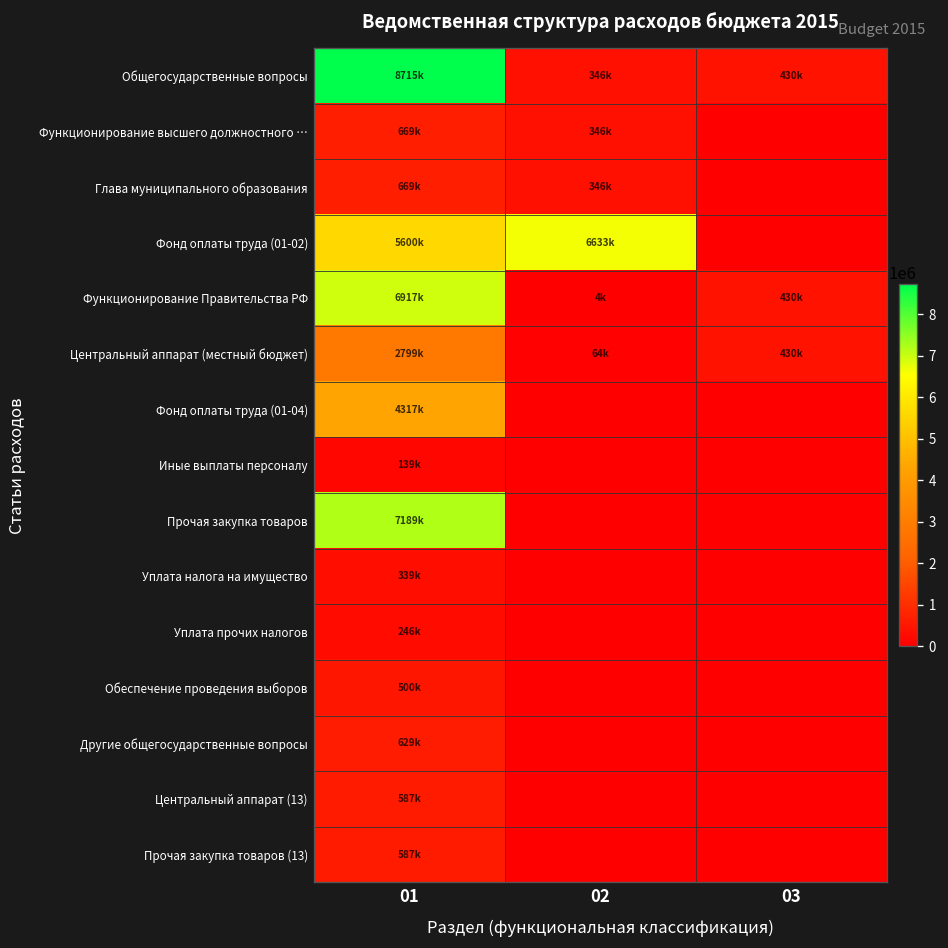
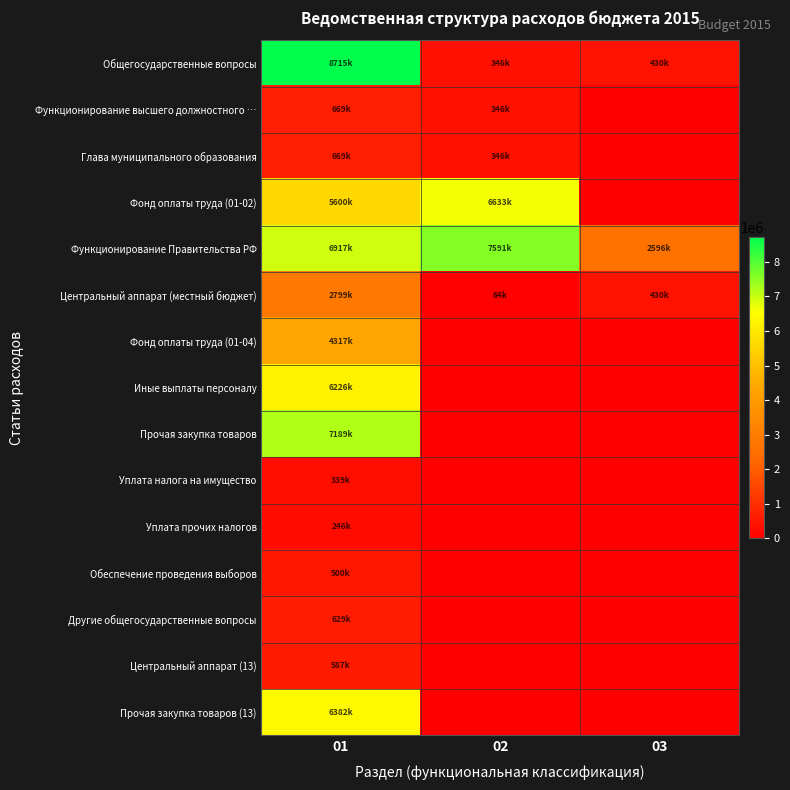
Функционирование Правительства РФ, 02: 4k -> 7591k
Функционирование Правительства РФ, 03: 430k -> 2596k
Иные выплаты персоналу, 01: 139k -> 6226k
Прочая закупка товаров (13), 01: 587k -> 6382k
